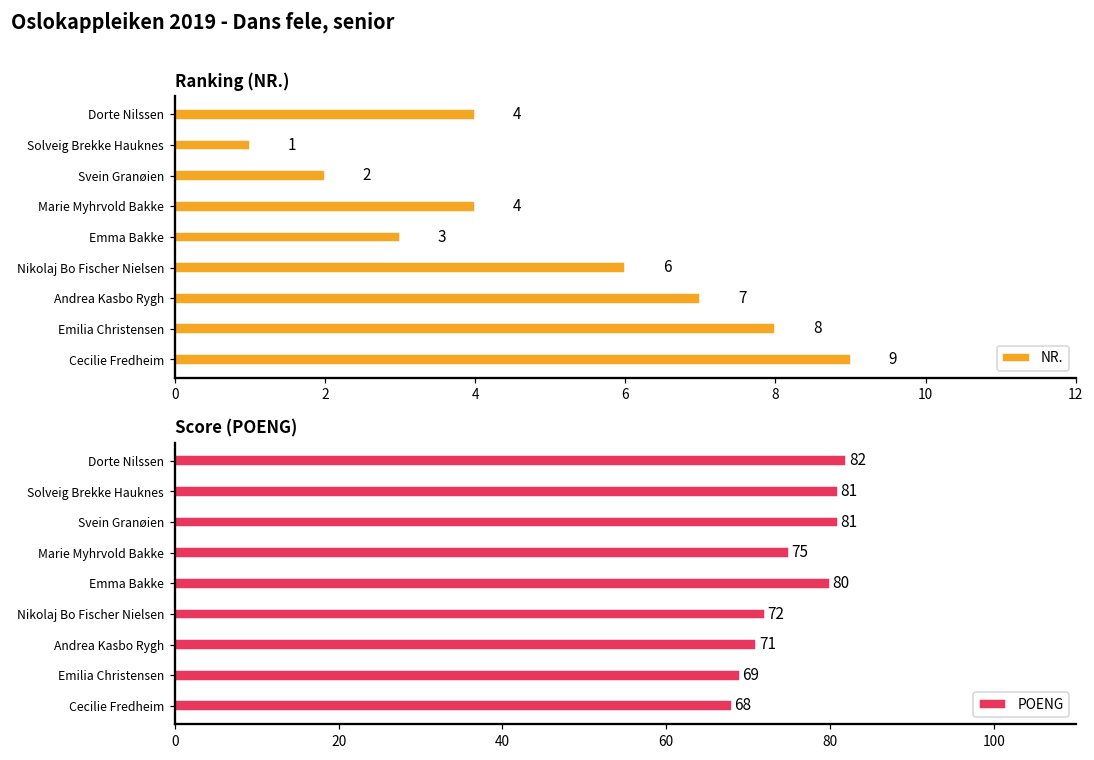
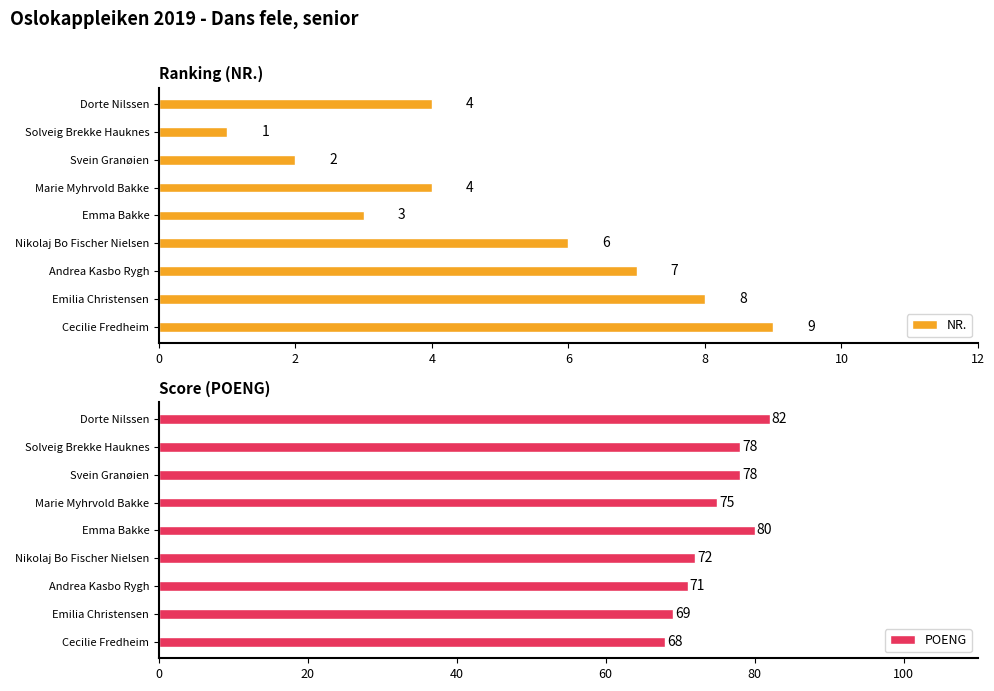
Score (POENG), Solveig Brekke Hauknes: 81 -> 78
Score (POENG), Svein Granøien: 81 -> 78
